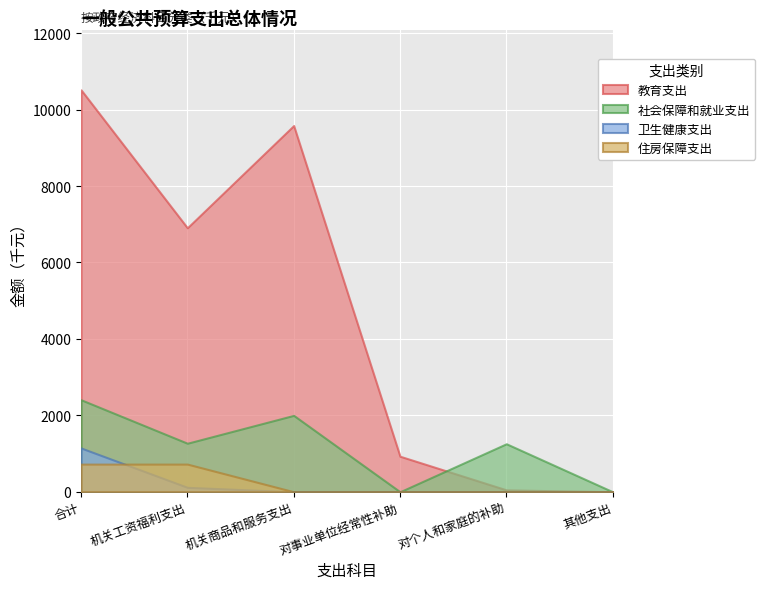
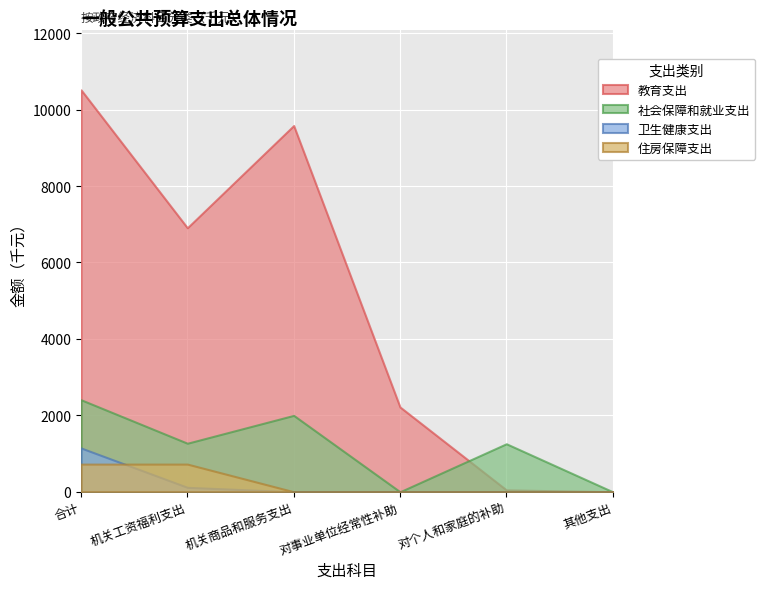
教育支出, 对事业单位经常性补助: 900 -> 2200
